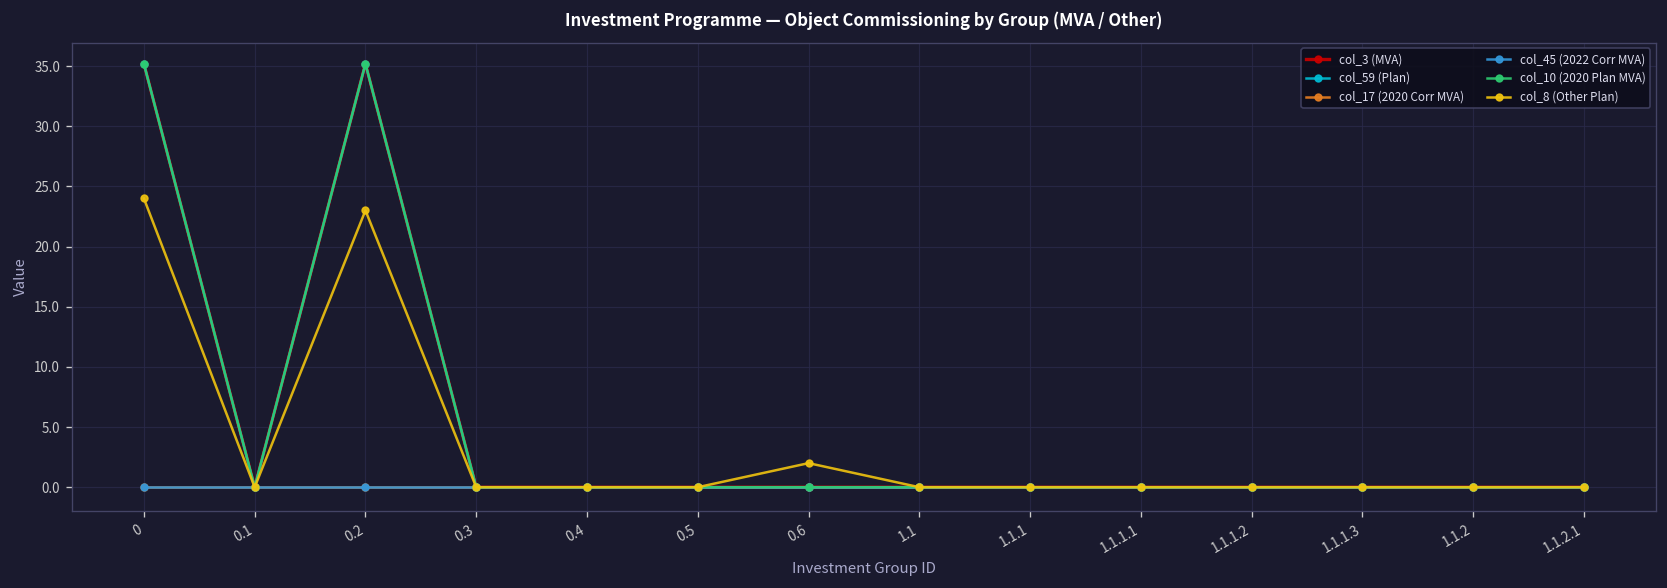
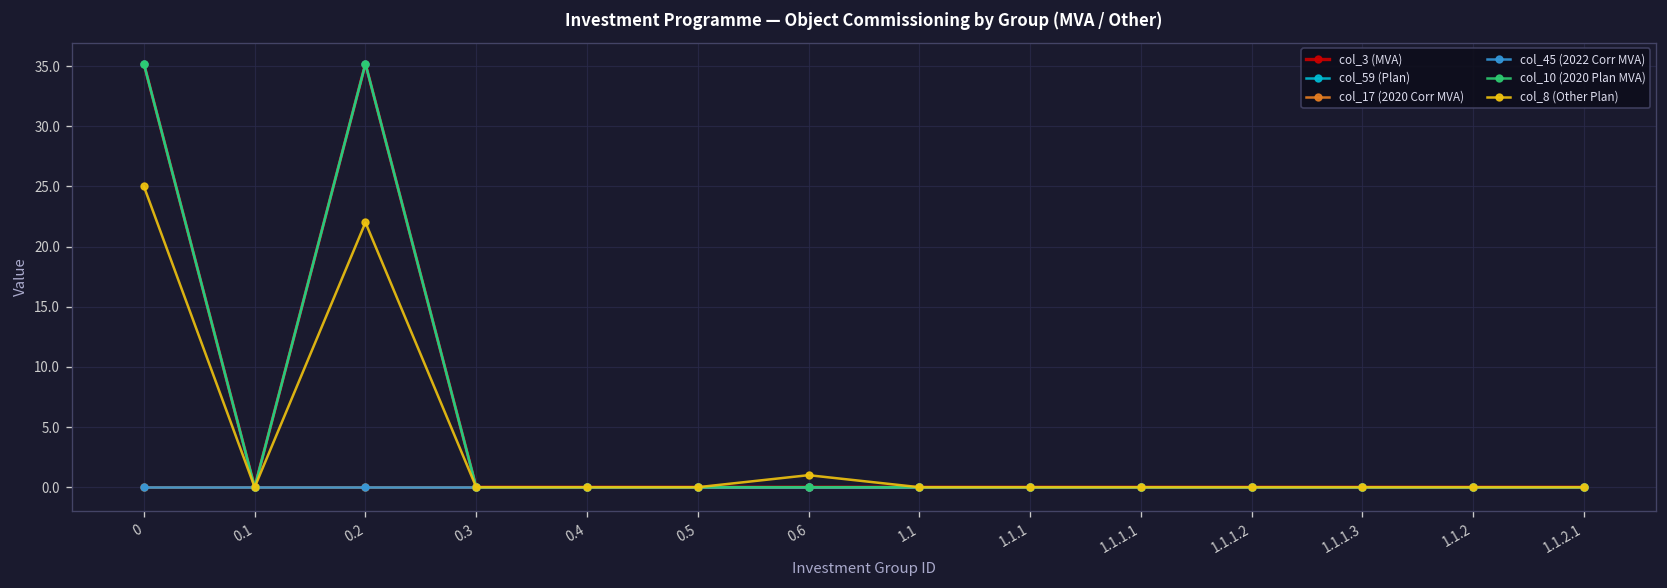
col_8 (Other Plan), 0: 24 -> 25
col_8 (Other Plan), 0.2: 23 -> 22
col_8 (Other Plan), 0.6: 2 -> 1
